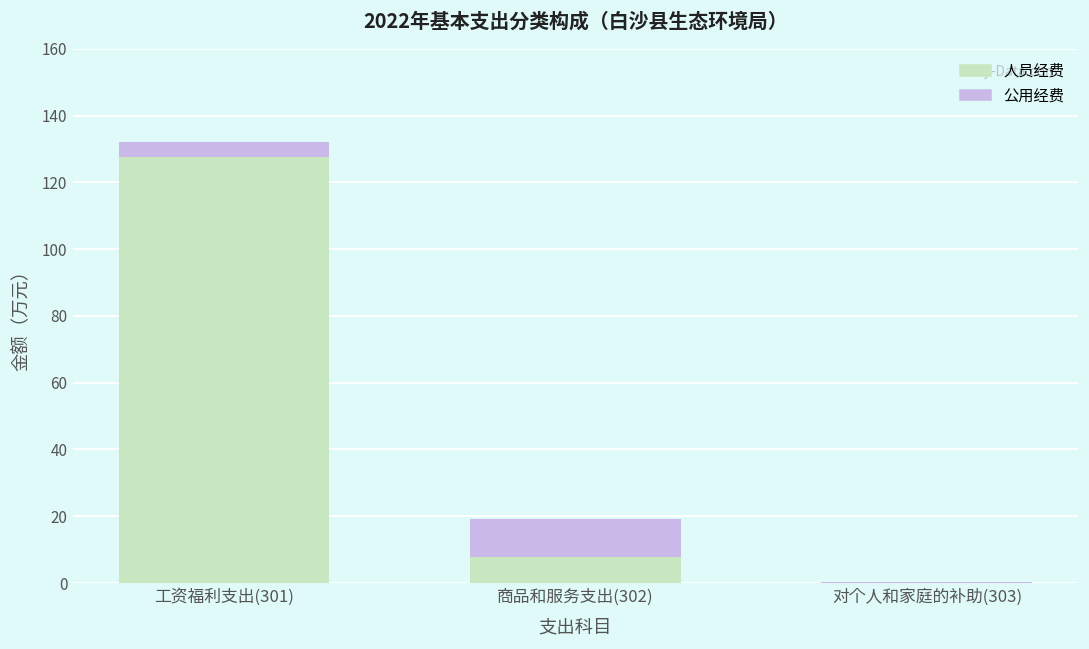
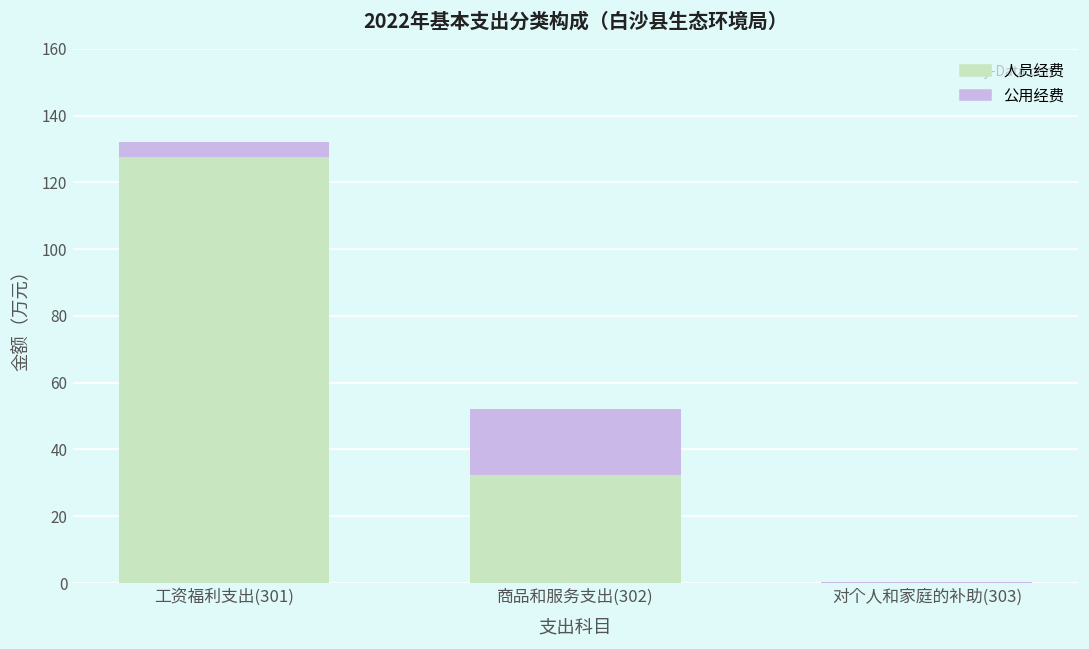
人员经费, 商品和服务支出(302): 8 -> 32
公用经费, 商品和服务支出(302): 11 -> 20
